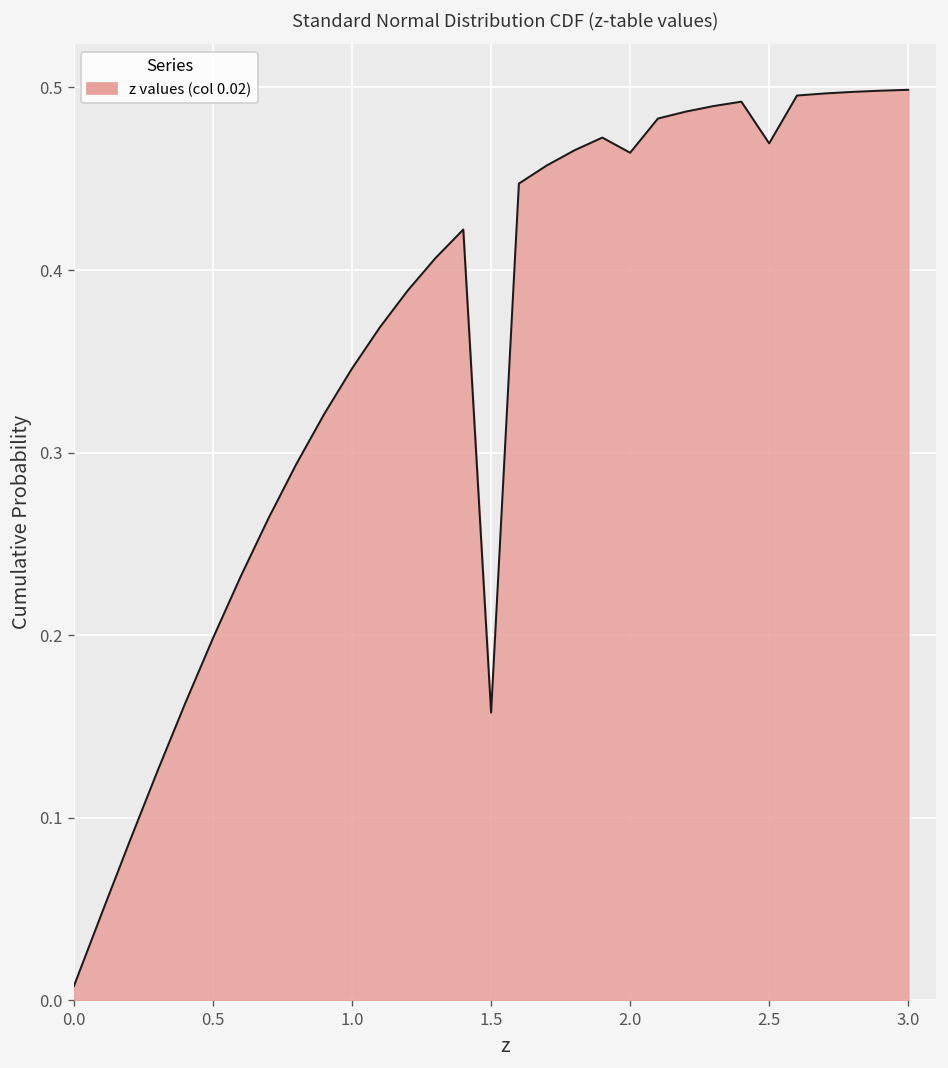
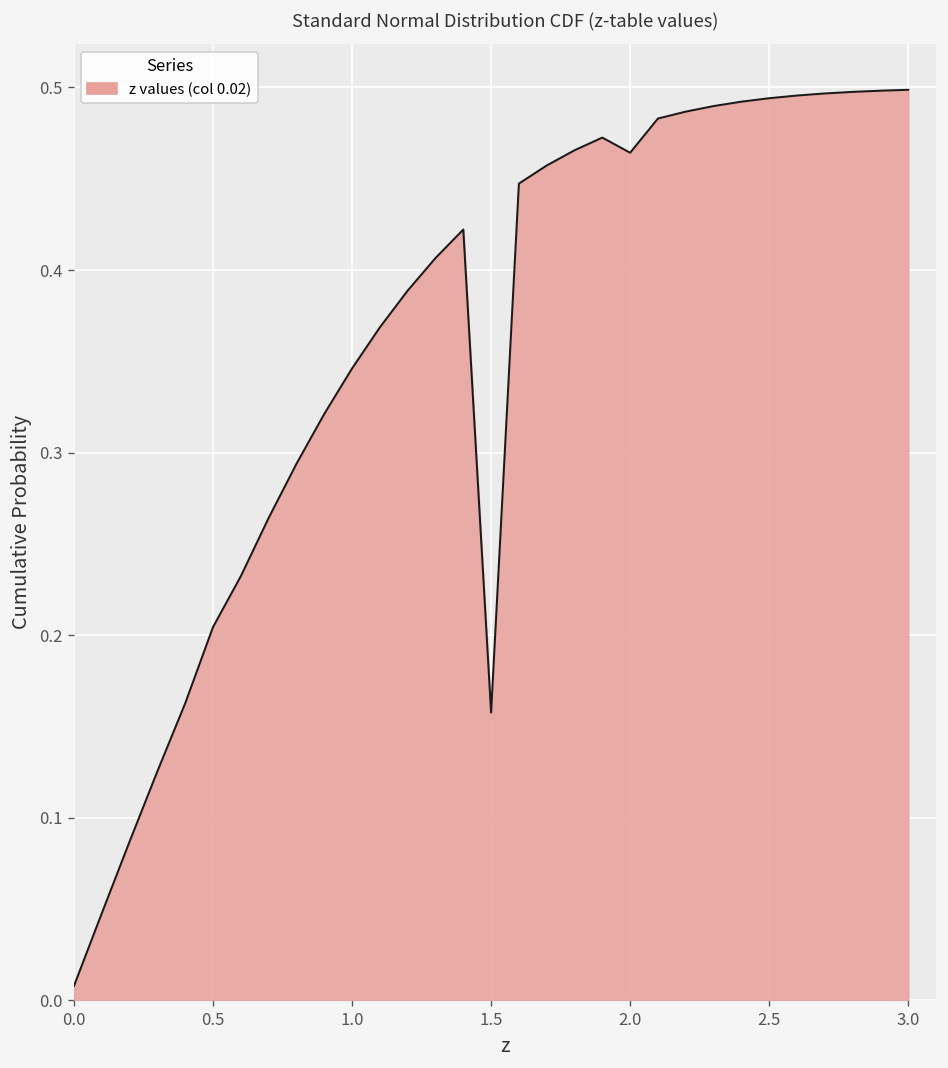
0.5: 0.198 -> 0.205
2.5: 0.469 -> 0.494
